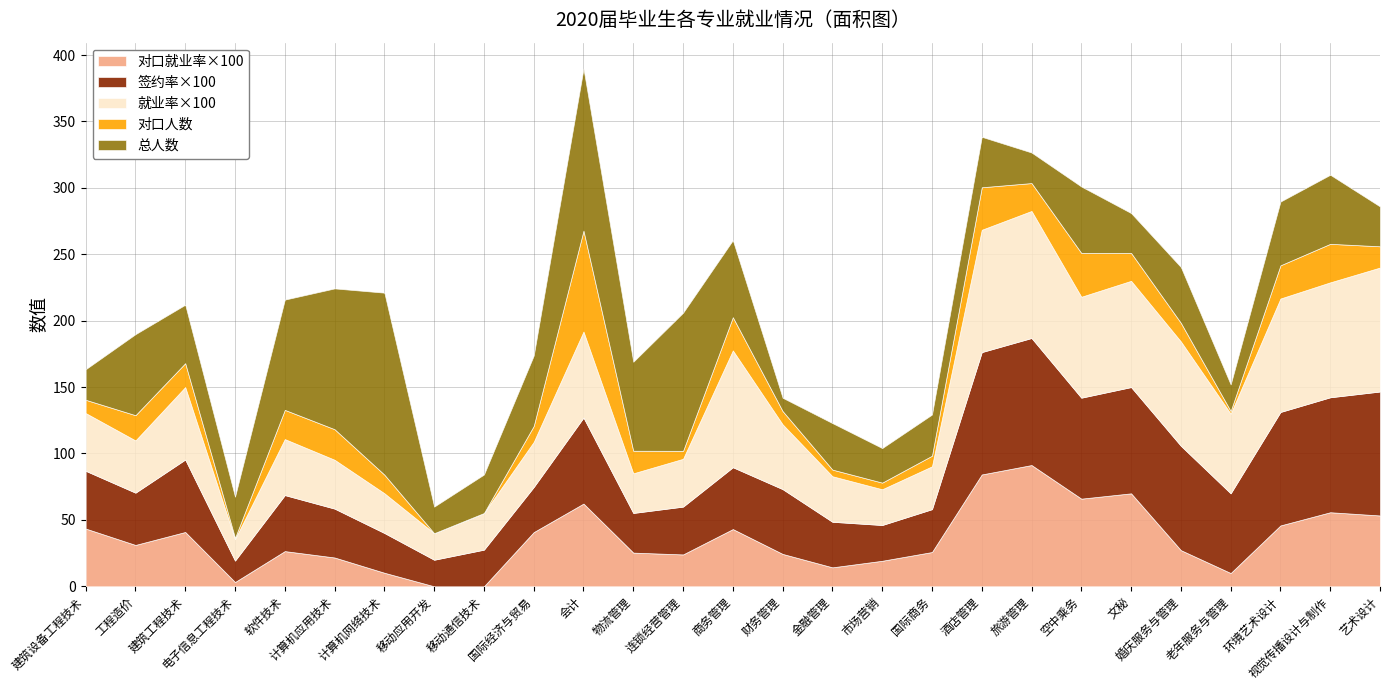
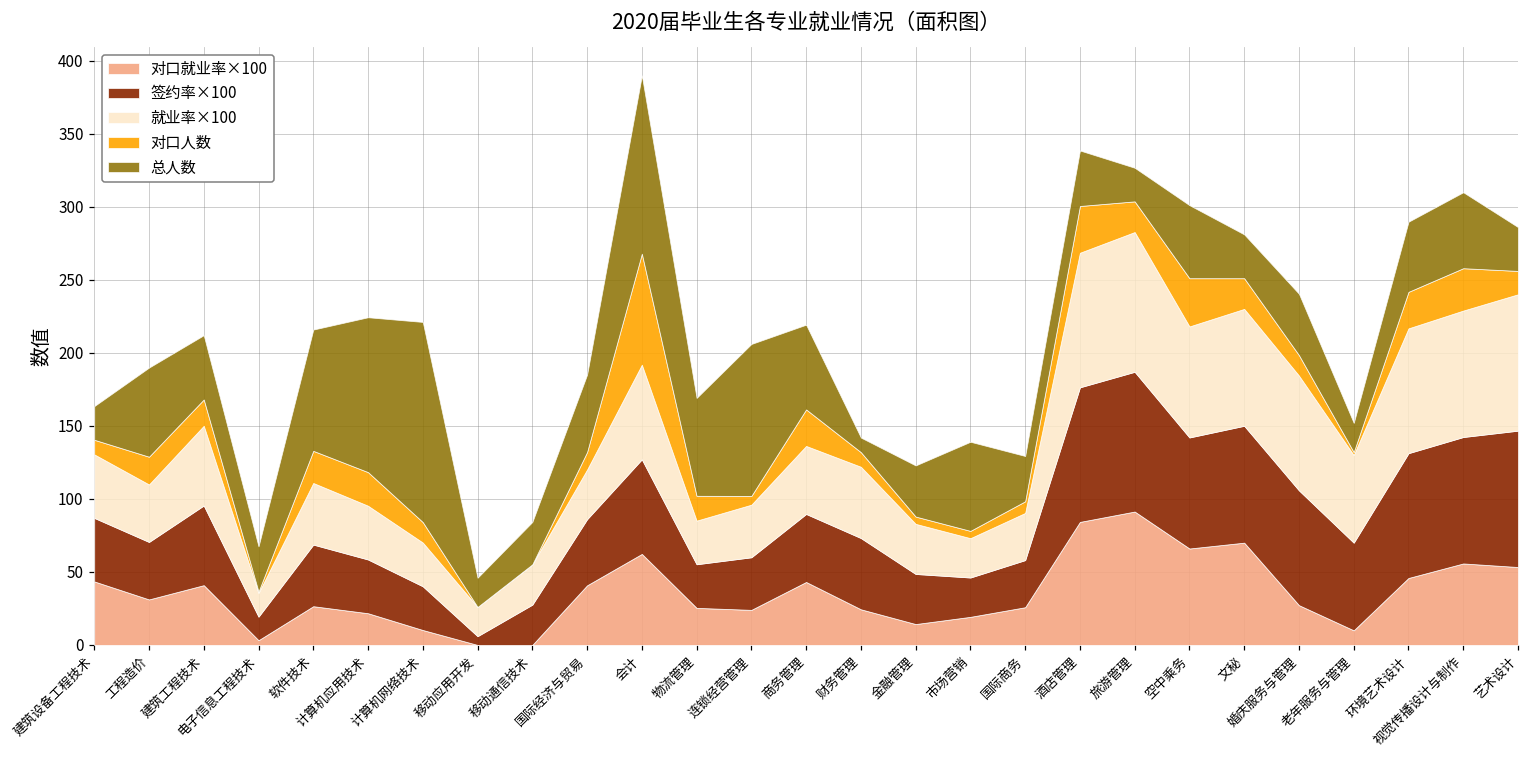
签约率×100, 移动应用开发: 20 -> 6
签约率×100, 国际经济与贸易: 34 -> 45
就业率×100, 商务管理: 88 -> 47
总人数, 市场营销: 26 -> 61
